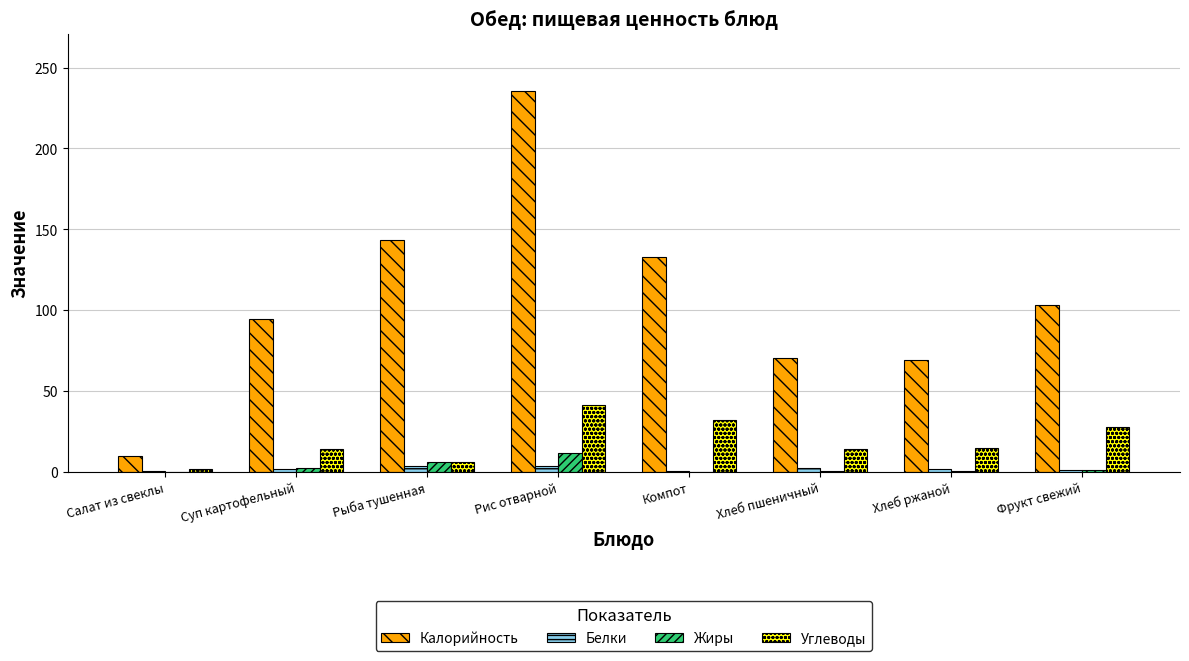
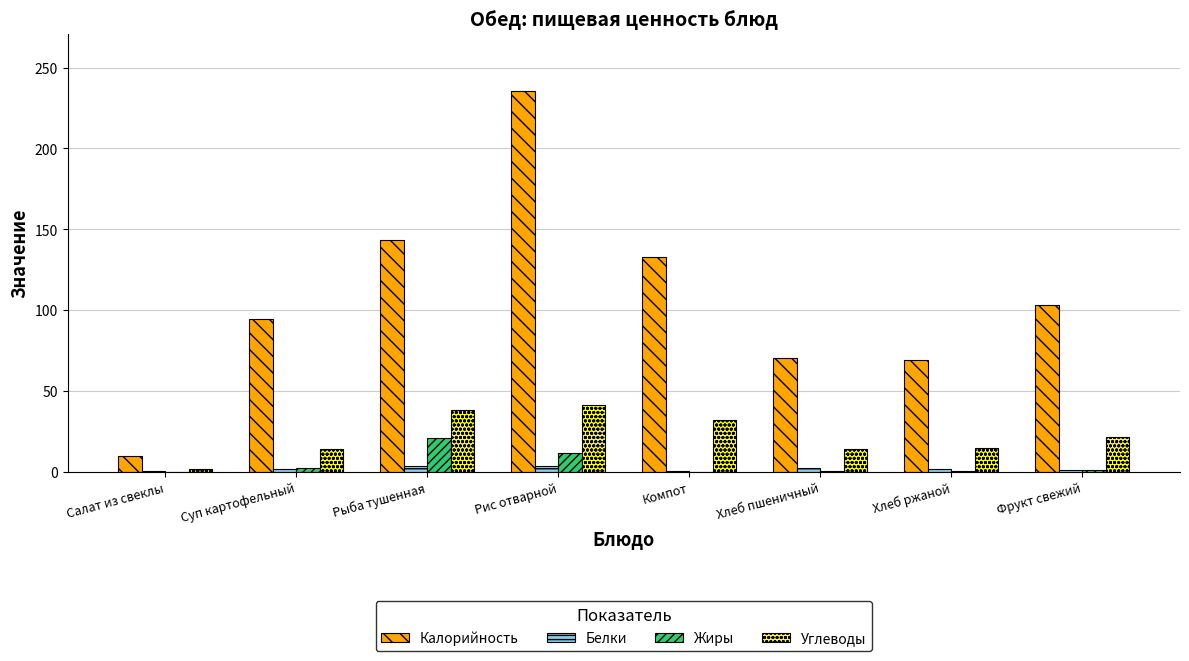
Жиры, Рыба тушенная: 6 -> 21
Углеводы, Рыба тушенная: 6 -> 38
Углеводы, Фрукт свежий: 28 -> 22
